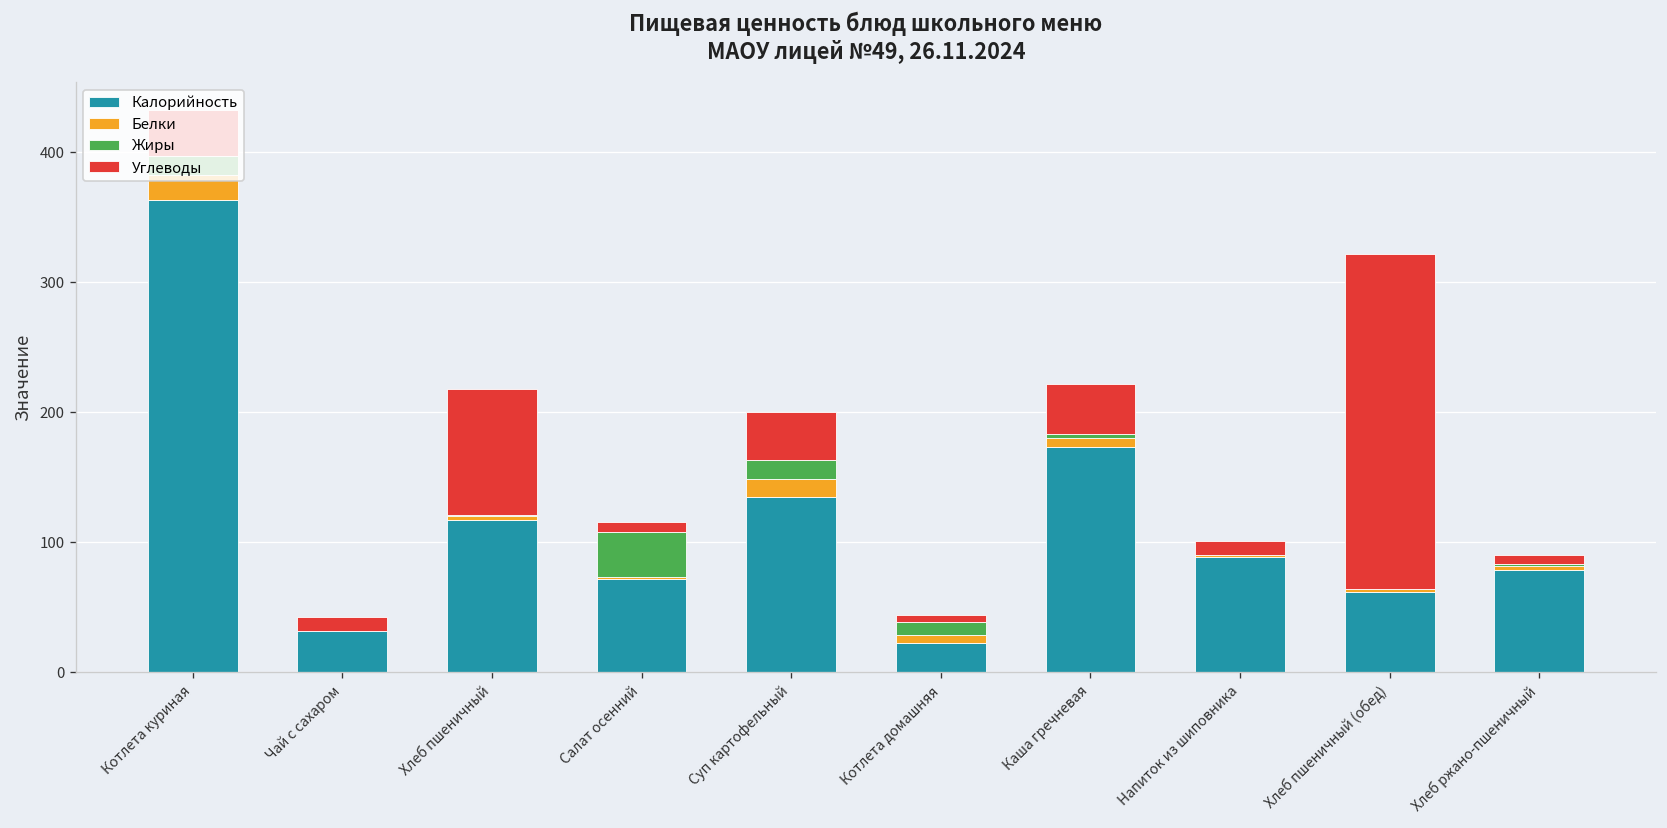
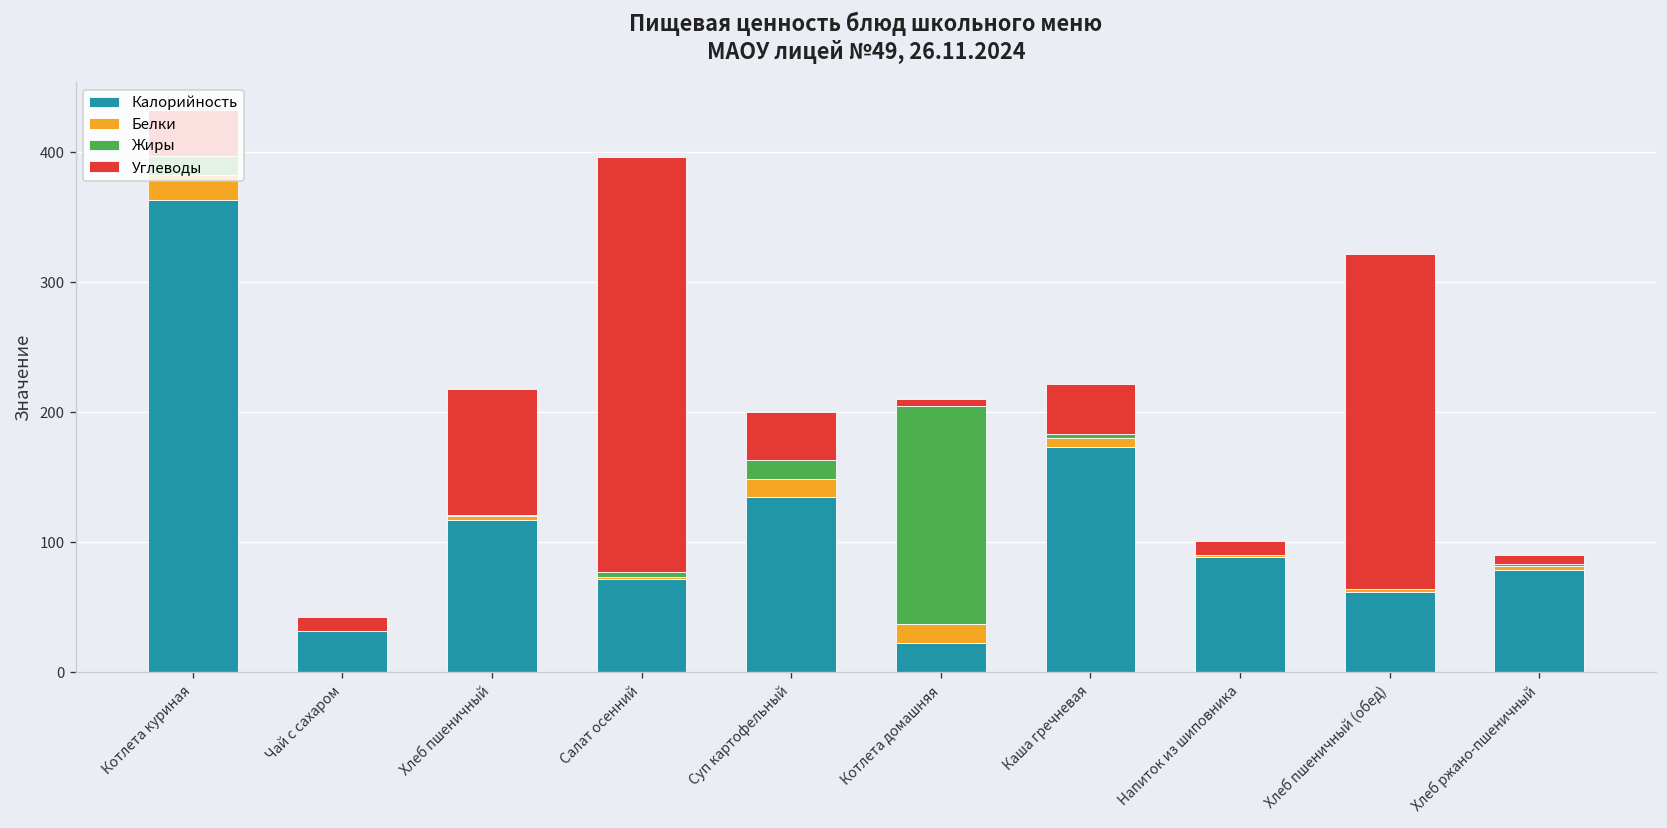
Жиры, Салат осенний: 35 -> 4
Углеводы, Салат осенний: 8 -> 319
Белки, Котлета домашняя: 6 -> 14
Жиры, Котлета домашняя: 10 -> 168
